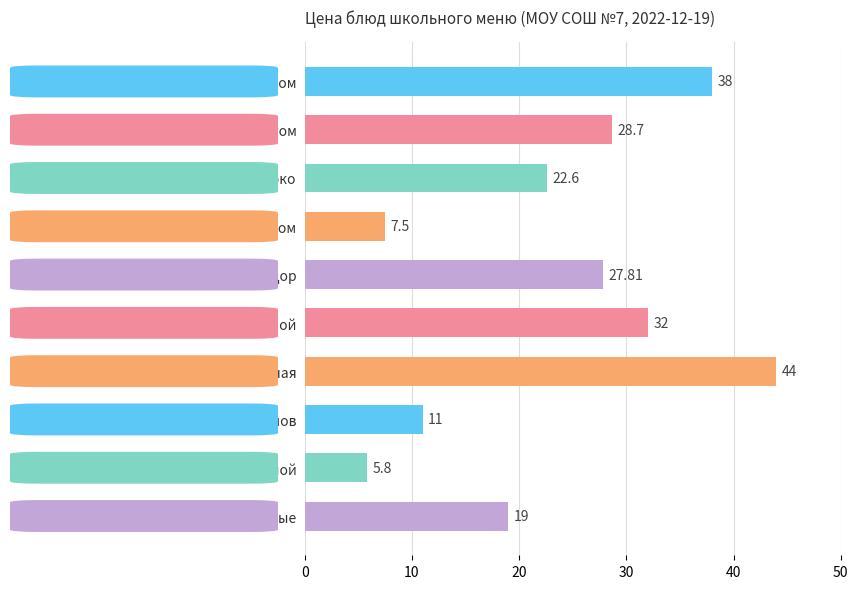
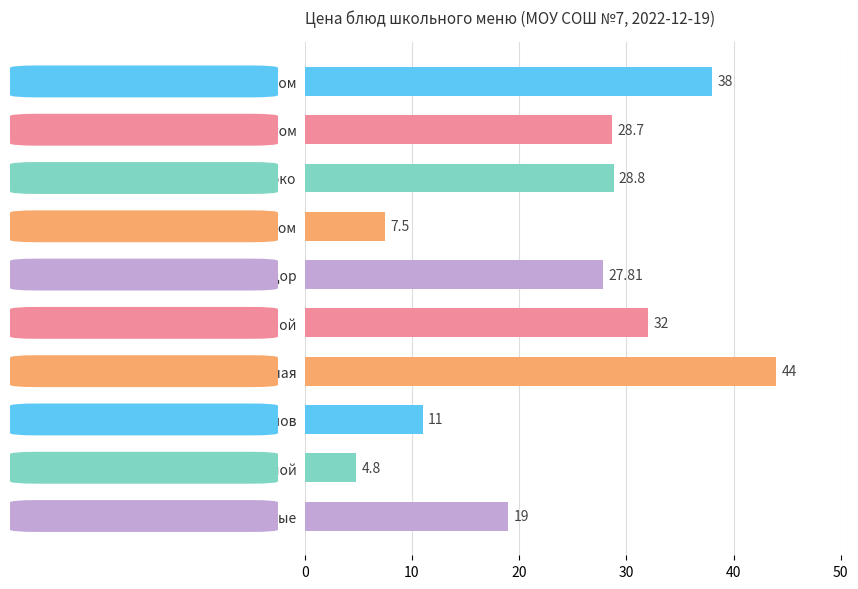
Яблоко: 22.6 -> 28.8
Хлеб ржаной: 5.8 -> 4.8
